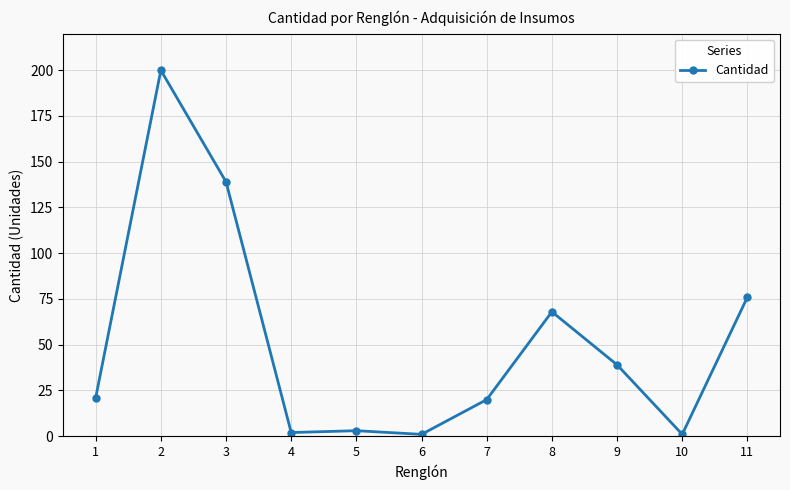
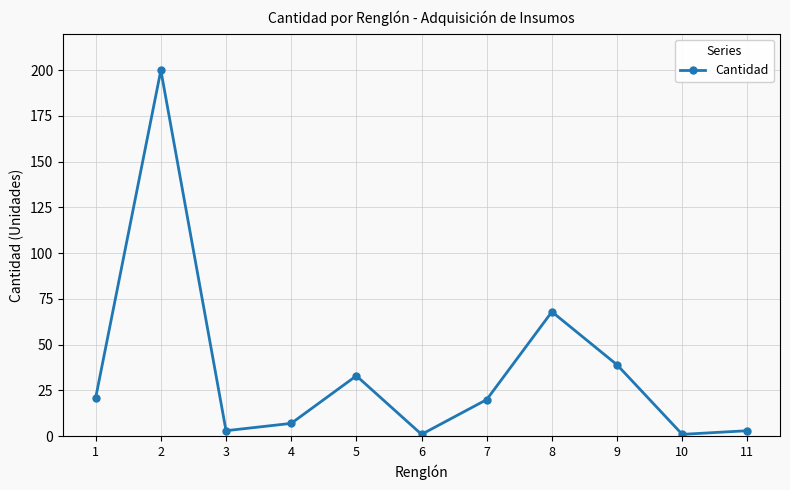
3: 139 -> 3
4: 2 -> 7
5: 3 -> 33
11: 76 -> 3
